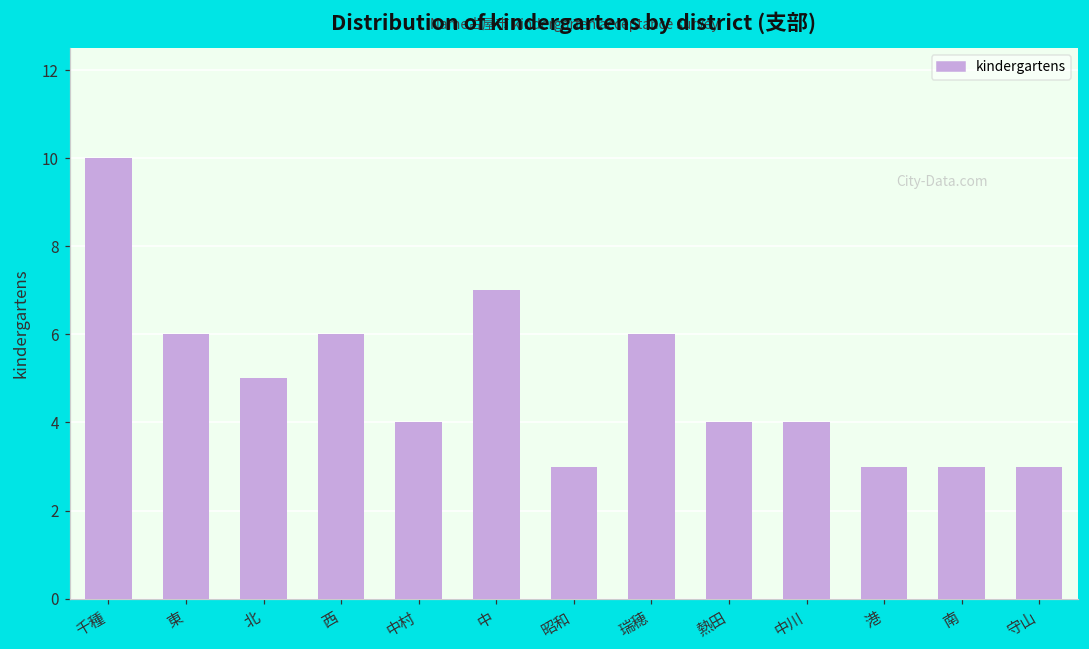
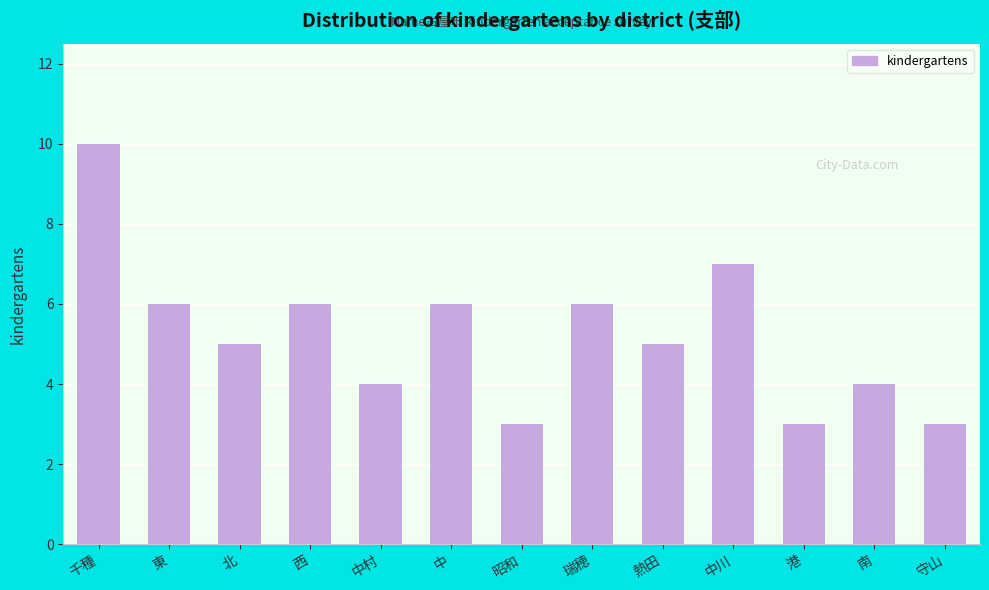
中: 7 -> 6
熱田: 4 -> 5
中川: 4 -> 7
南: 3 -> 4
